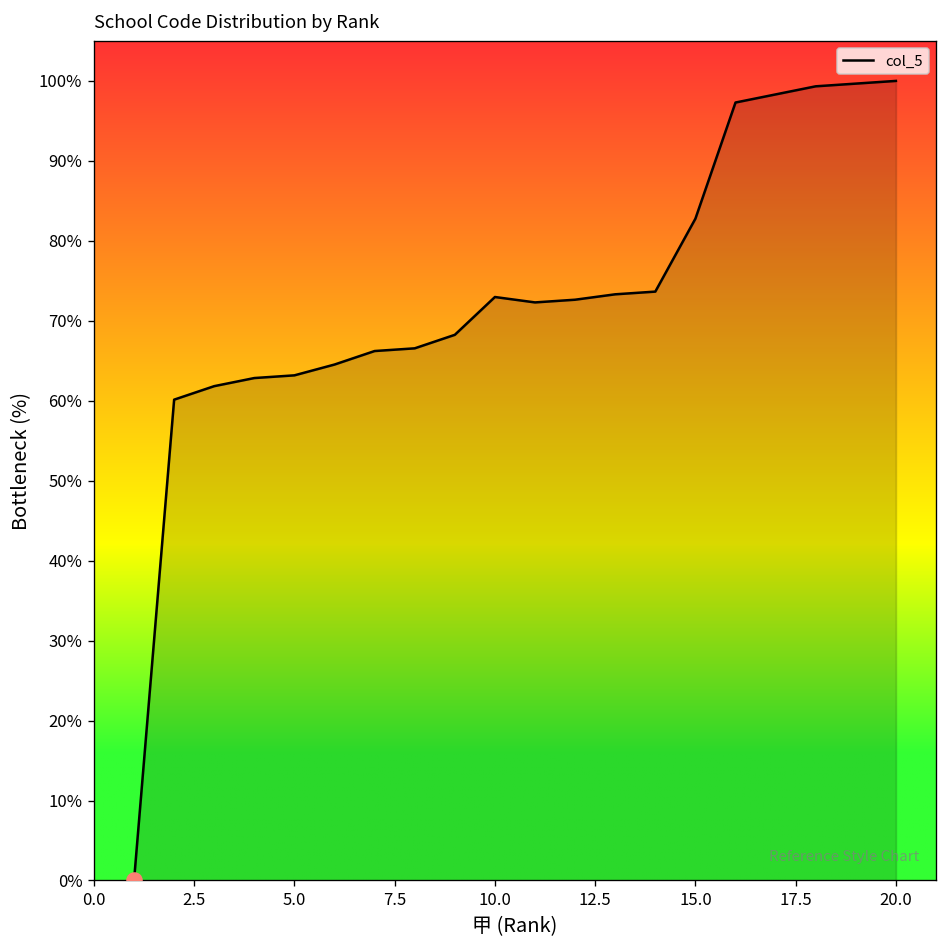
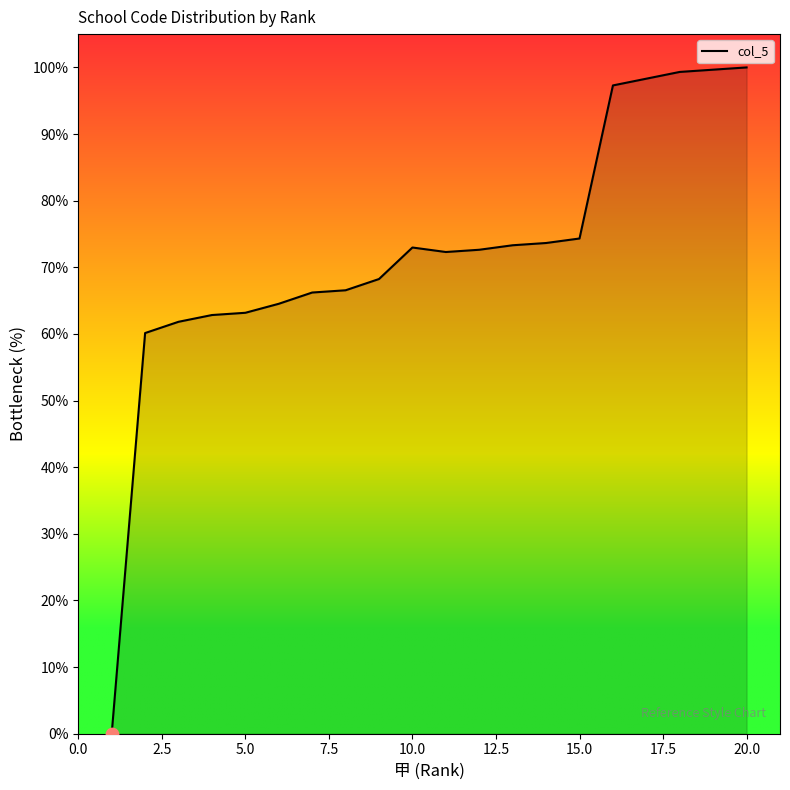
col_5, 15.0: 83% -> 74%
